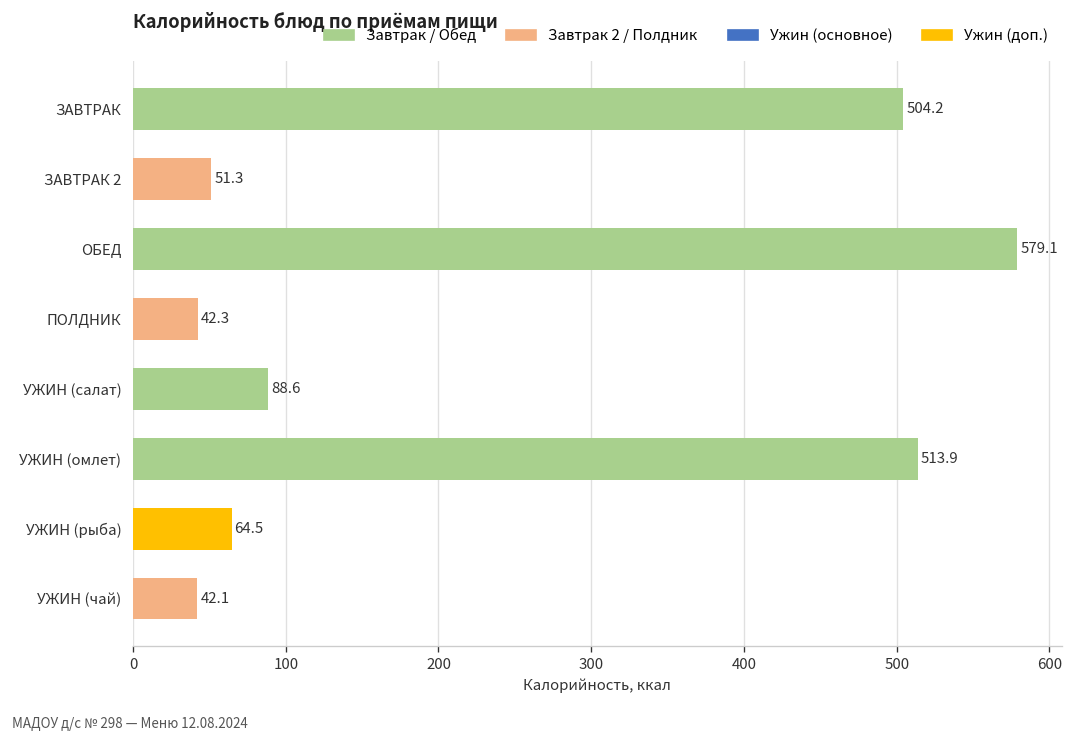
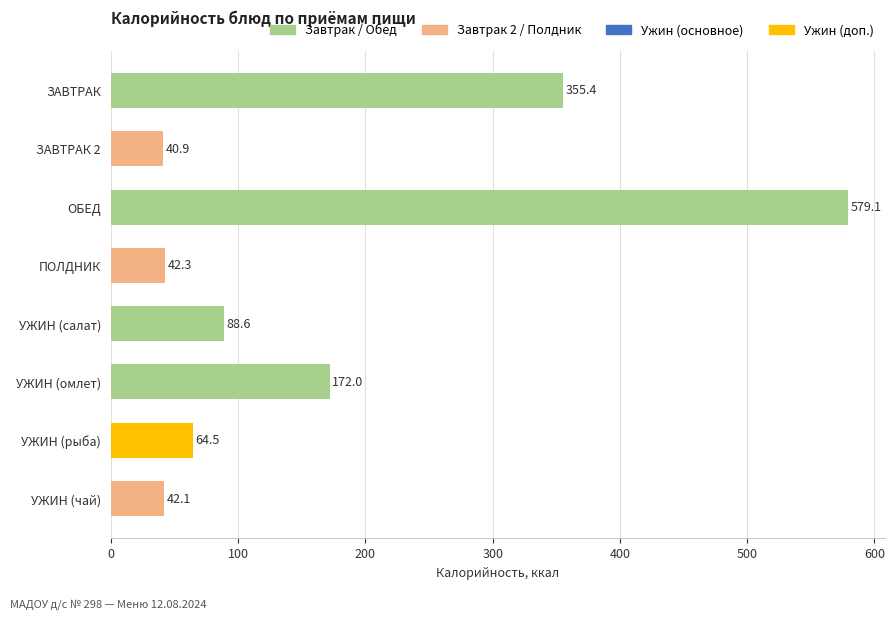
ЗАВТРАК: 504.2 -> 355.4
ЗАВТРАК 2: 51.3 -> 40.9
УЖИН (омлет): 513.9 -> 172.0
